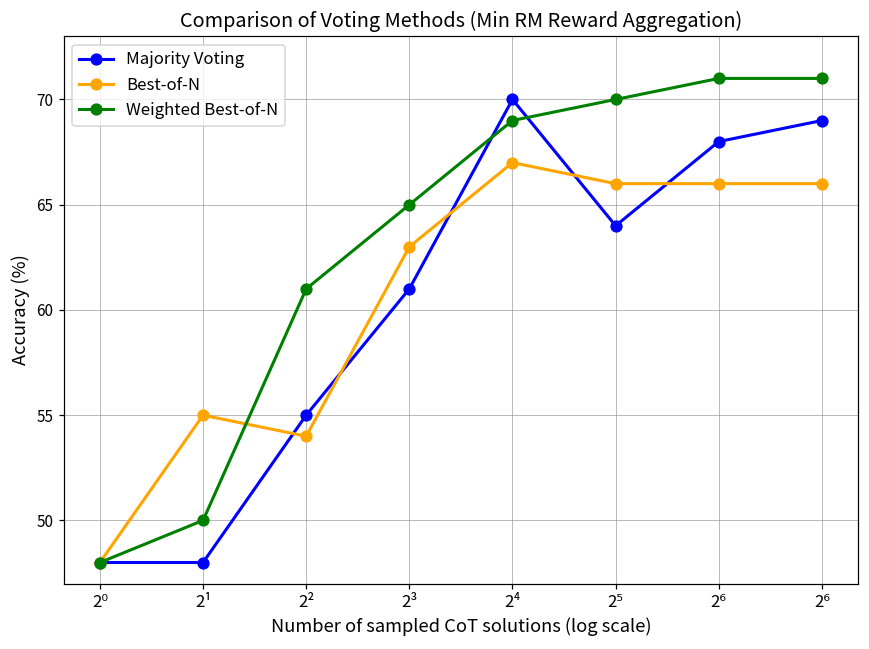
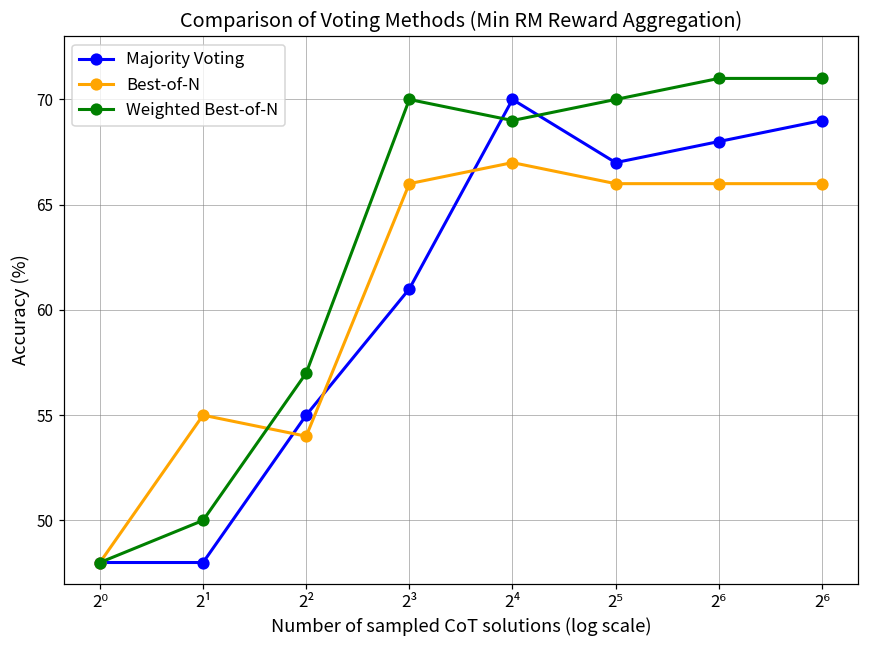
Weighted Best-of-N, 2²: 61 -> 57
Best-of-N, 2³: 63 -> 66
Weighted Best-of-N, 2³: 65 -> 70
Majority Voting, 2⁵: 64 -> 67
